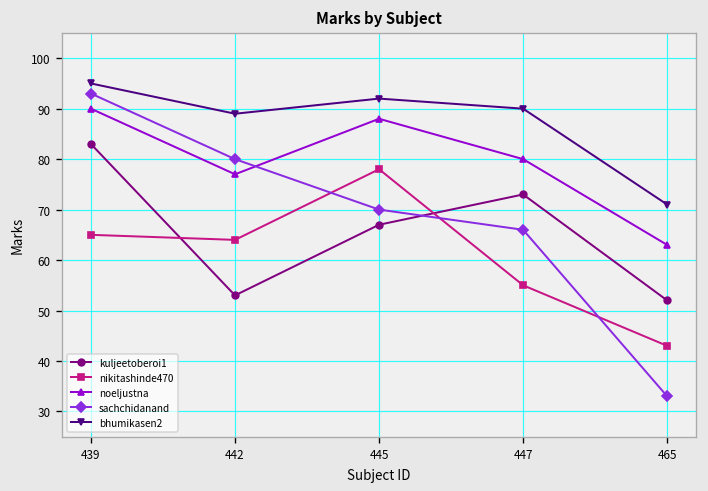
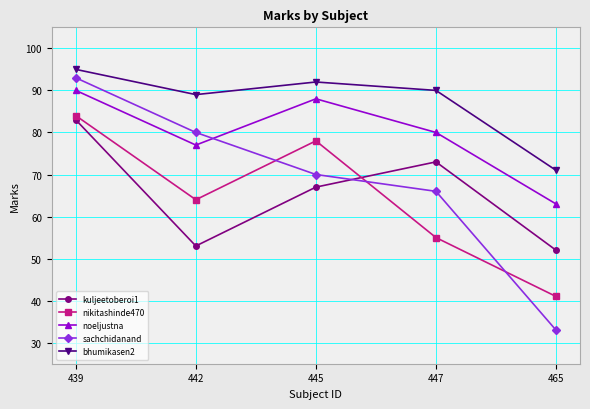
nikitashinde470, 439: 65 -> 84
nikitashinde470, 465: 43 -> 41
